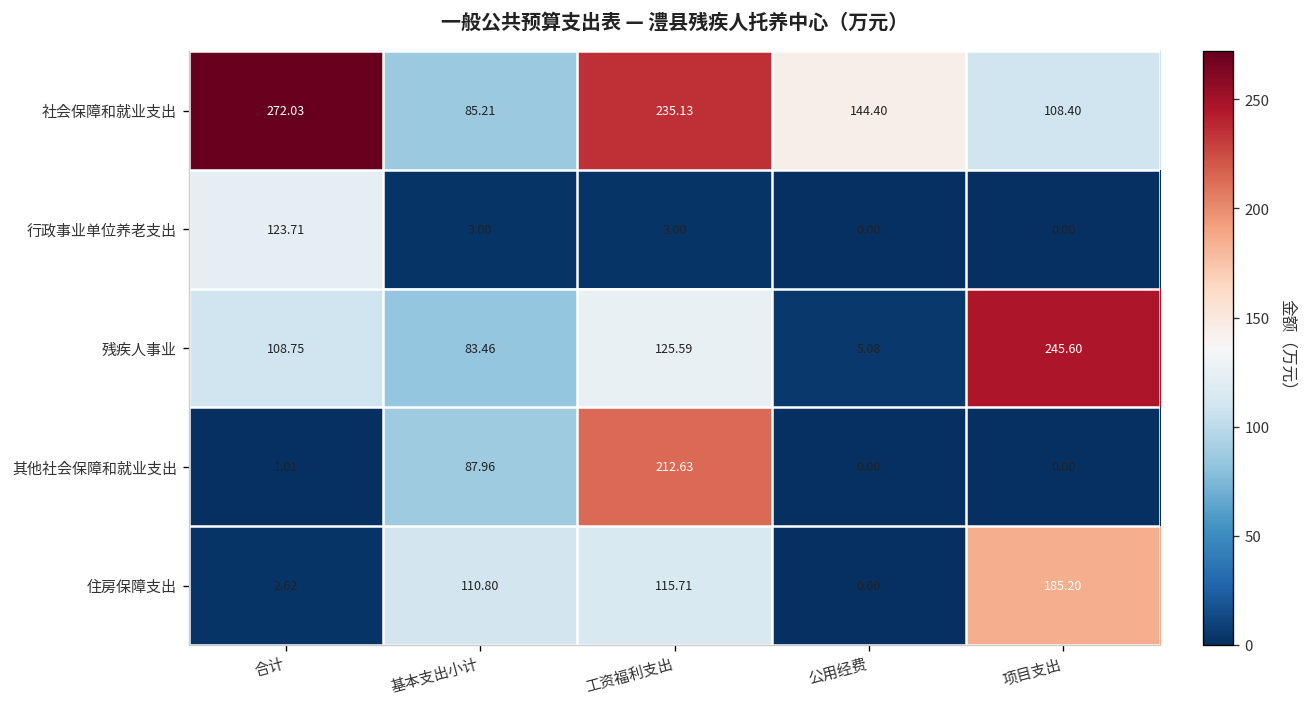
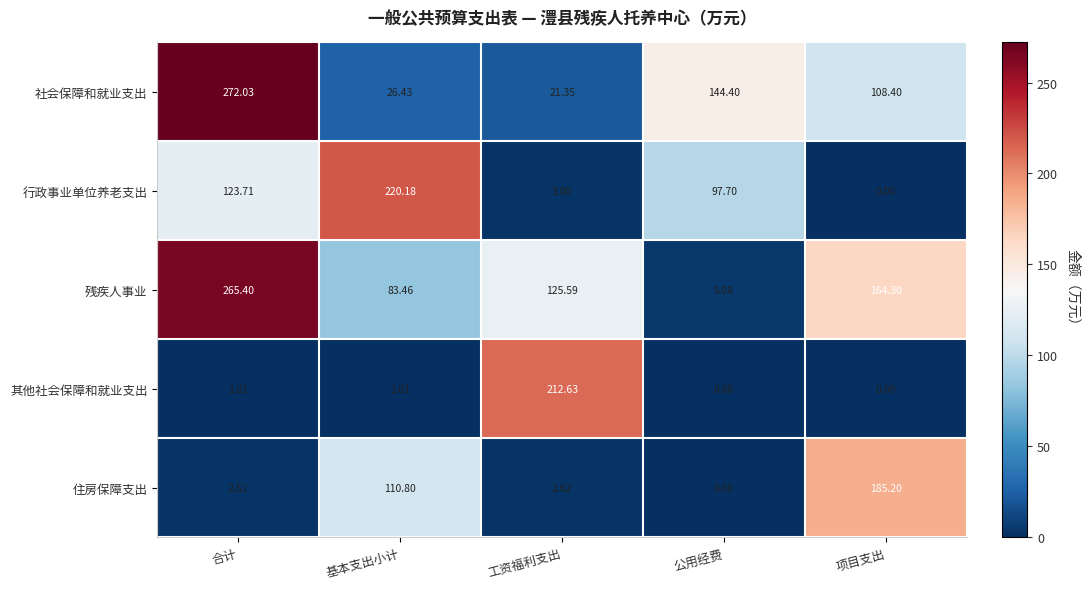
社会保障和就业支出, 基本支出小计: 85.21 -> 26.43
社会保障和就业支出, 工资福利支出: 235.13 -> 21.35
行政事业单位养老支出, 基本支出小计: 3.00 -> 220.18
行政事业单位养老支出, 公用经费: 0.00 -> 97.70
残疾人事业, 合计: 108.75 -> 265.40
残疾人事业, 项目支出: 245.60 -> 164.30
其他社会保障和就业支出, 基本支出小计: 87.96 -> 1.01
住房保障支出, 工资福利支出: 115.71 -> 2.62
